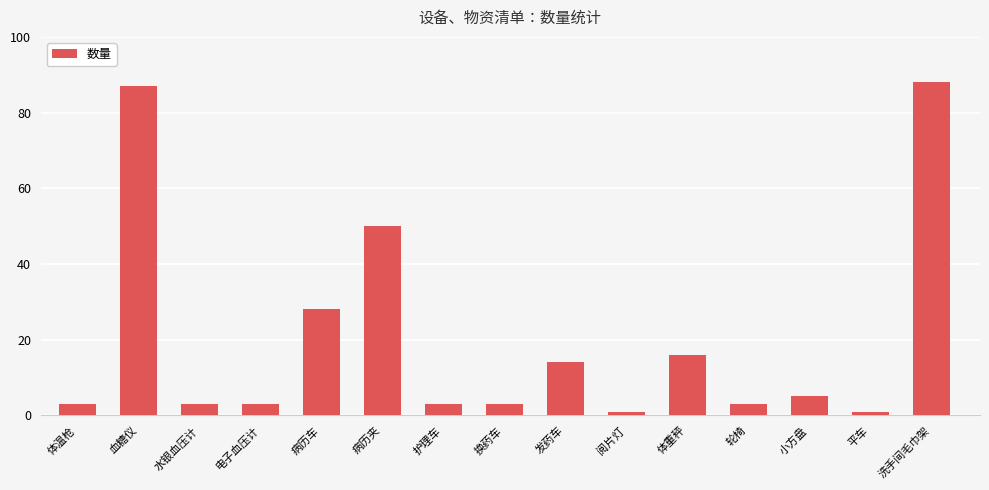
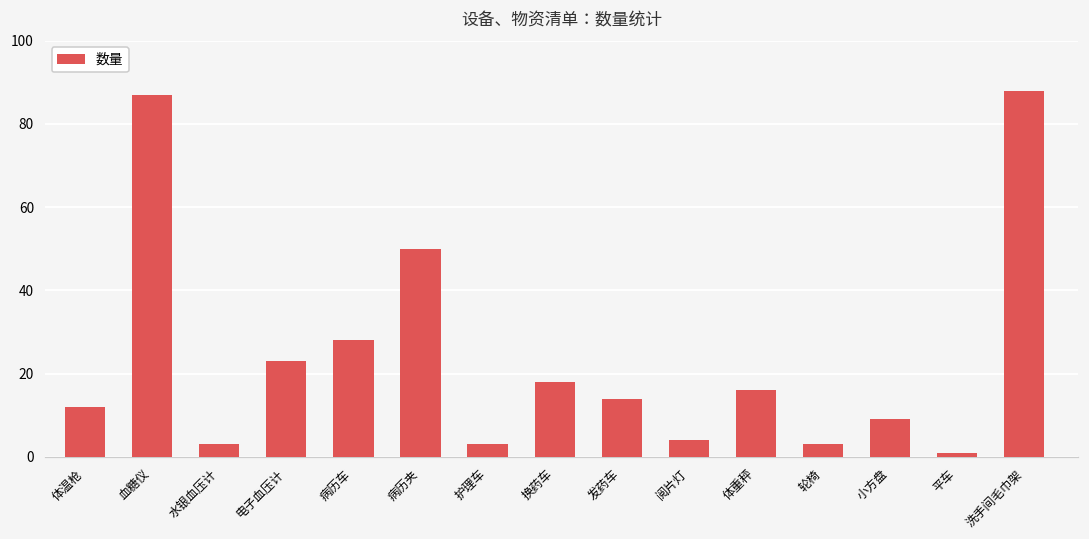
体温枪: 3 -> 12
电子血压计: 3 -> 23
换药车: 3 -> 18
阅片灯: 1 -> 4
小方盘: 5 -> 9
